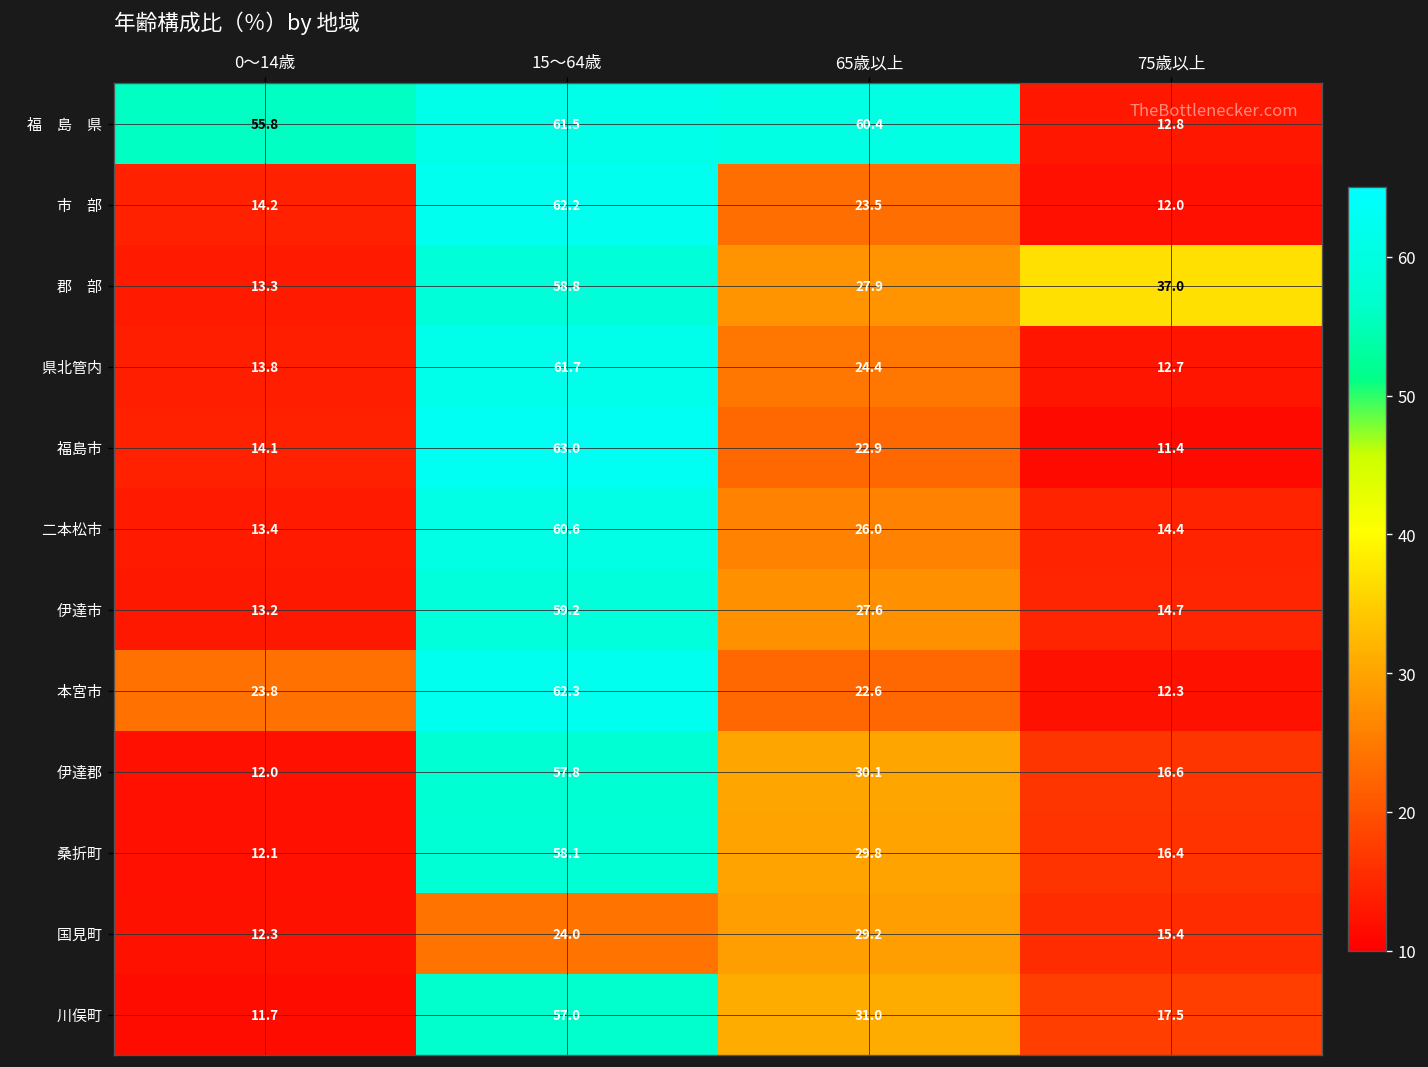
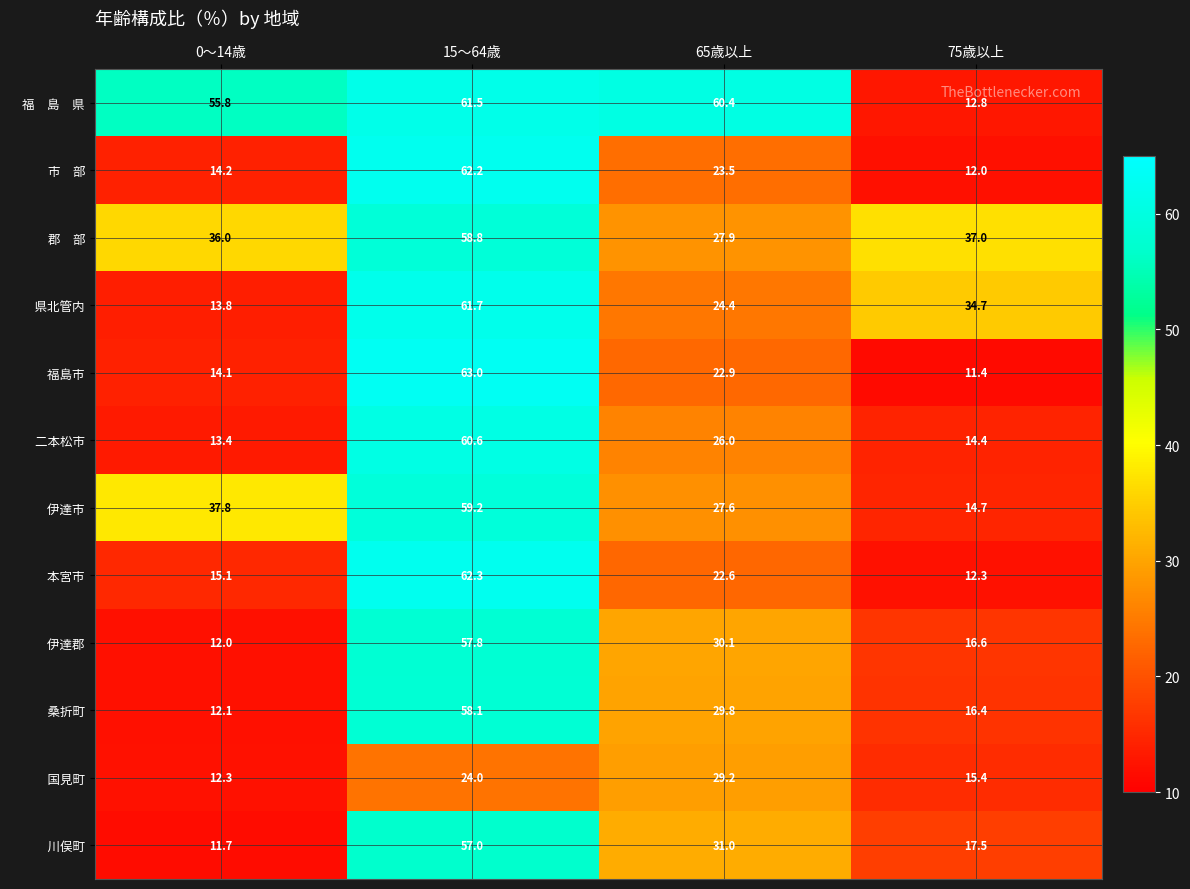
郡 部, 0～14歳: 13.3 -> 36.0
県北管内, 75歳以上: 12.7 -> 34.7
伊達市, 0～14歳: 13.2 -> 37.8
本宮市, 0～14歳: 23.8 -> 15.1
